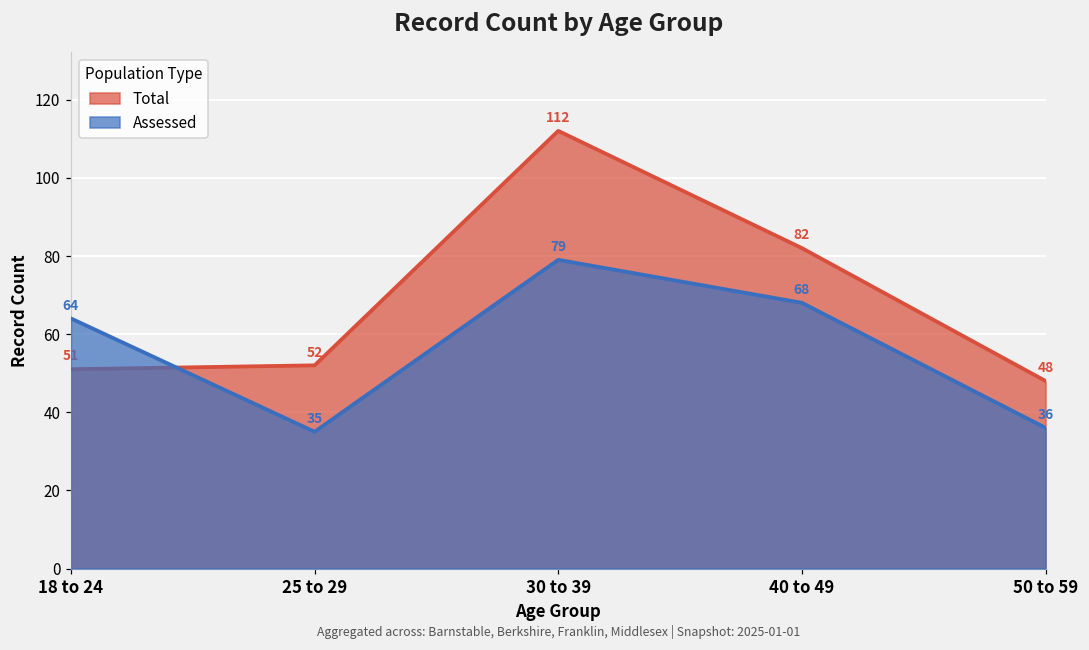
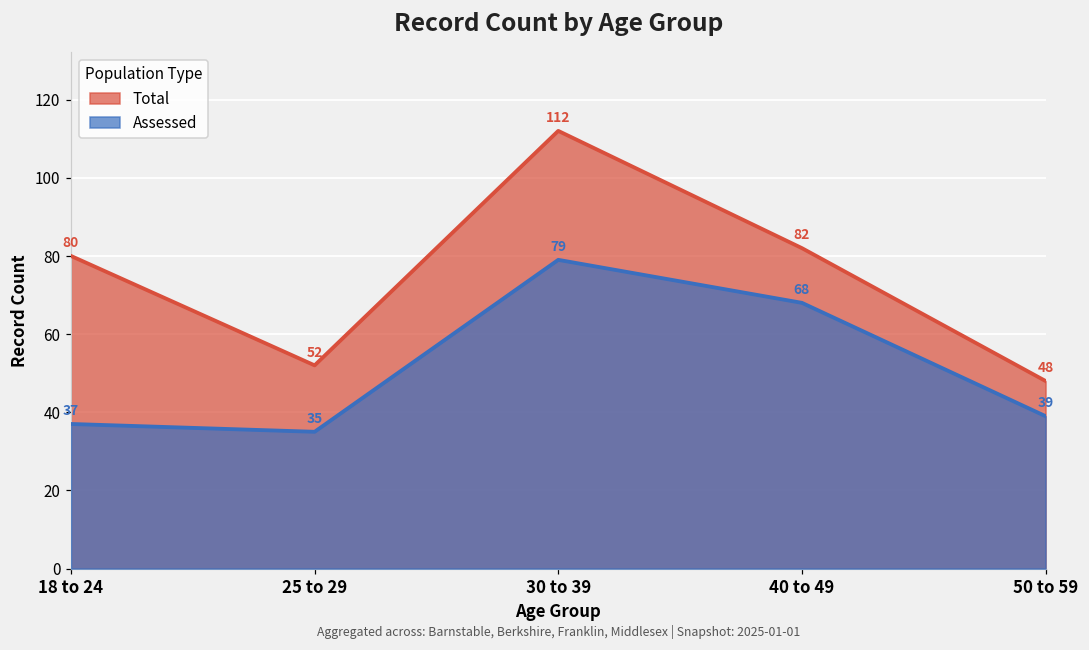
Total, 18 to 24: 51 -> 80
Assessed, 18 to 24: 64 -> 37
Assessed, 50 to 59: 36 -> 39
